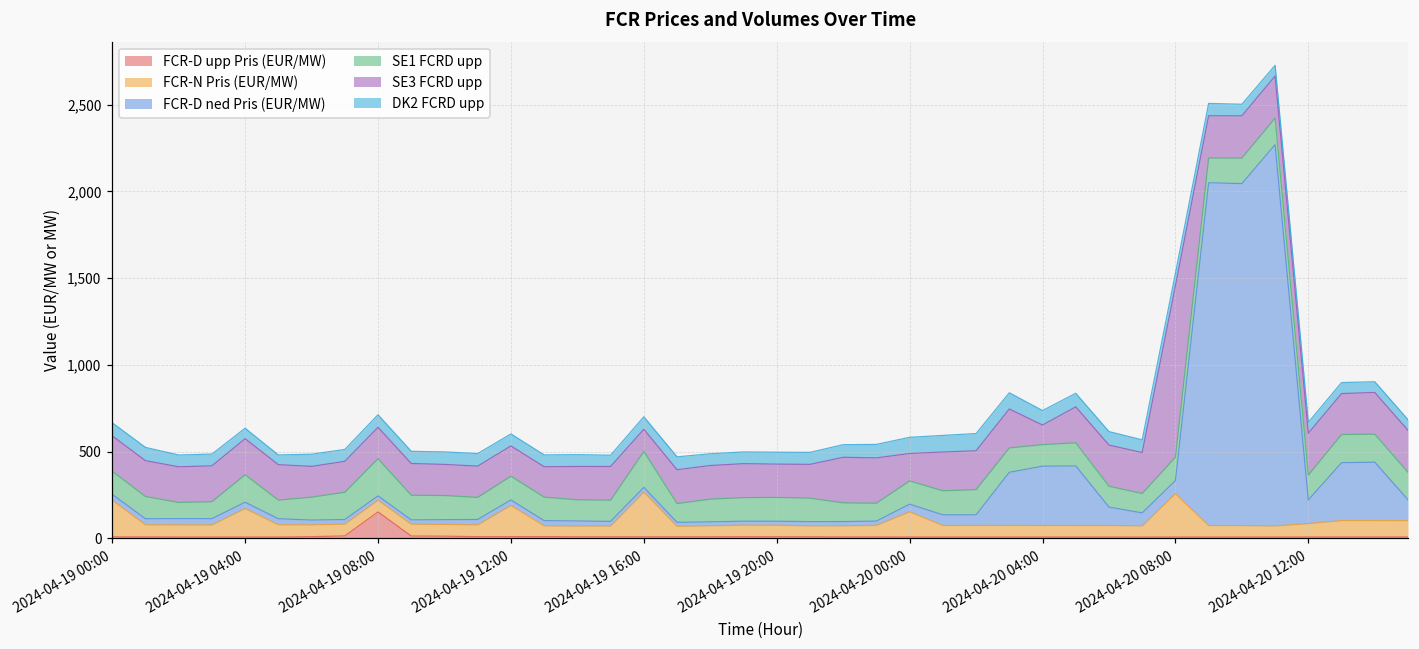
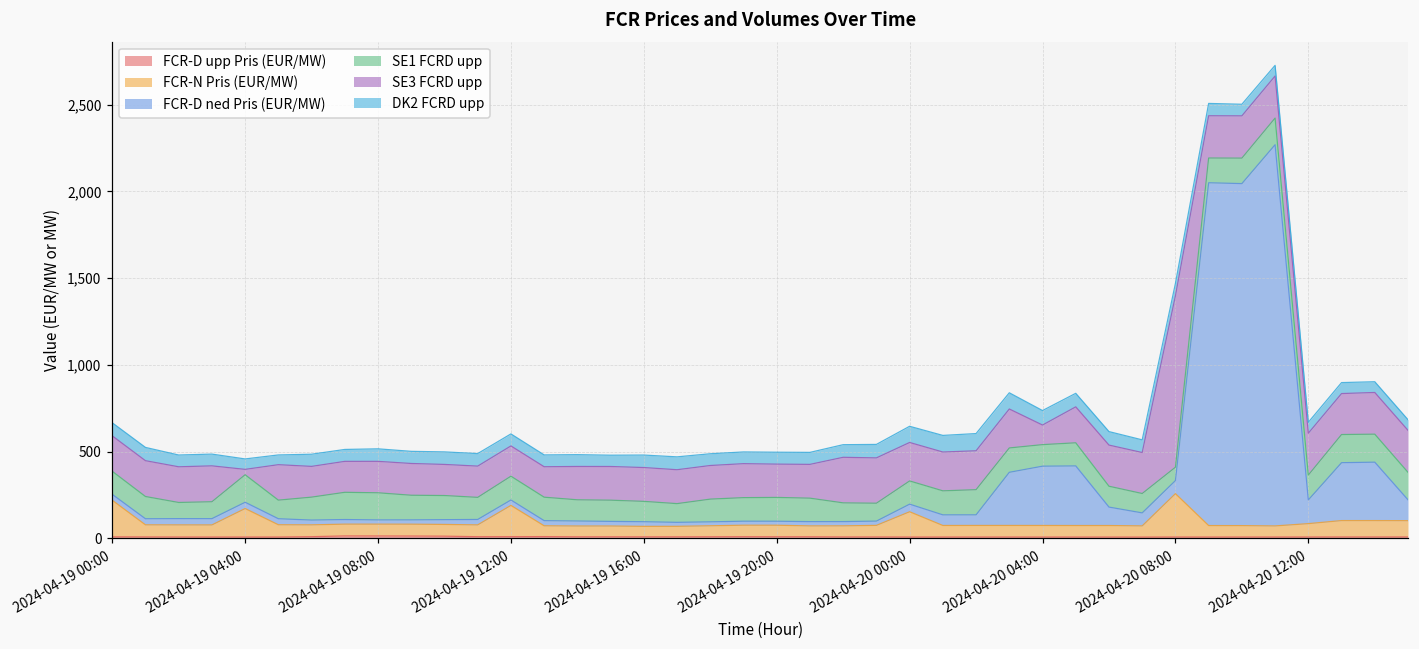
SE3 FCRD upp, 2024-04-19 04:00: 210 -> 30
FCR-D upp Pris (EUR/MW), 2024-04-19 08:00: 150 -> 10
SE1 FCRD upp, 2024-04-19 08:00: 210 -> 160
FCR-N Pris (EUR/MW), 2024-04-19 16:00: 260 -> 60
SE1 FCRD upp, 2024-04-19 16:00: 210 -> 120
SE3 FCRD upp, 2024-04-19 16:00: 130 -> 200
SE3 FCRD upp, 2024-04-20 00:00: 160 -> 220
SE1 FCRD upp, 2024-04-20 08:00: 130 -> 80
